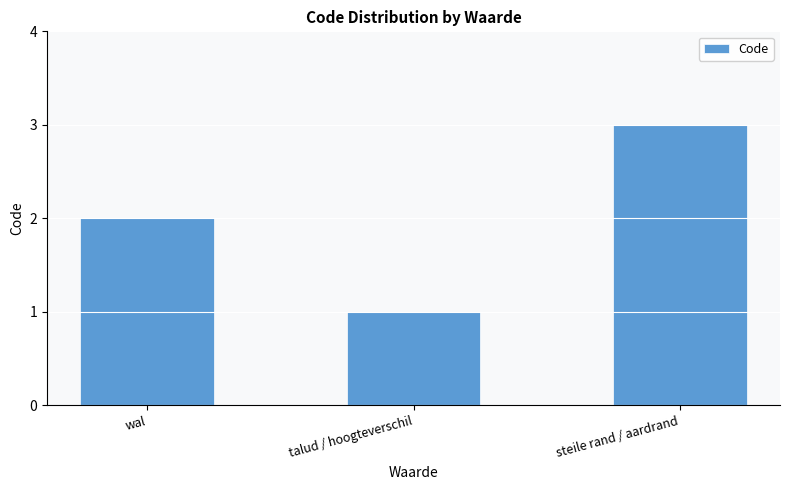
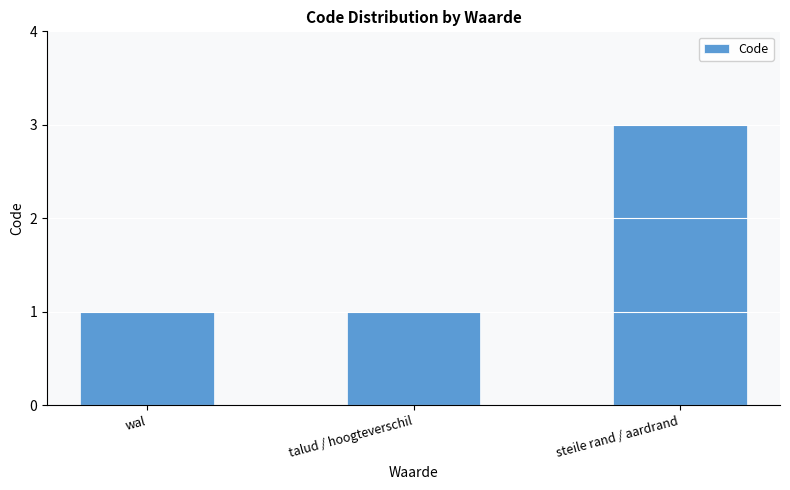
wal: 2 -> 1
